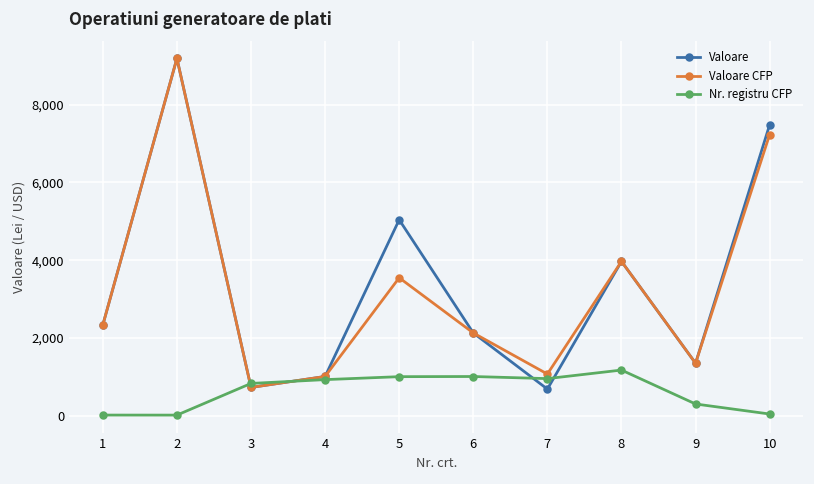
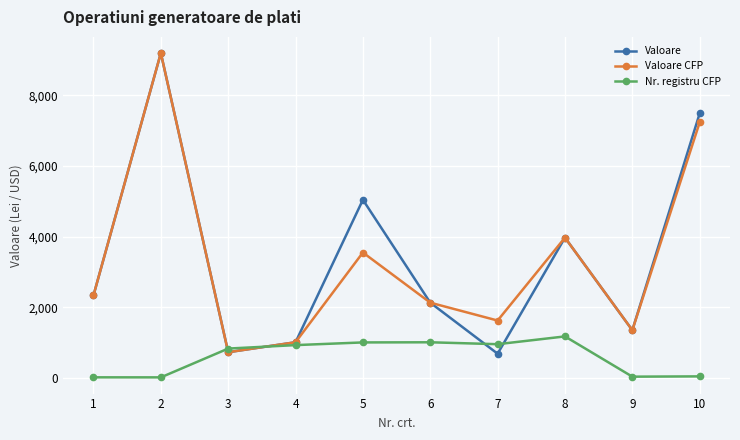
Valoare CFP, 7: 1,100 -> 1,600
Nr. registru CFP, 9: 300 -> 0
